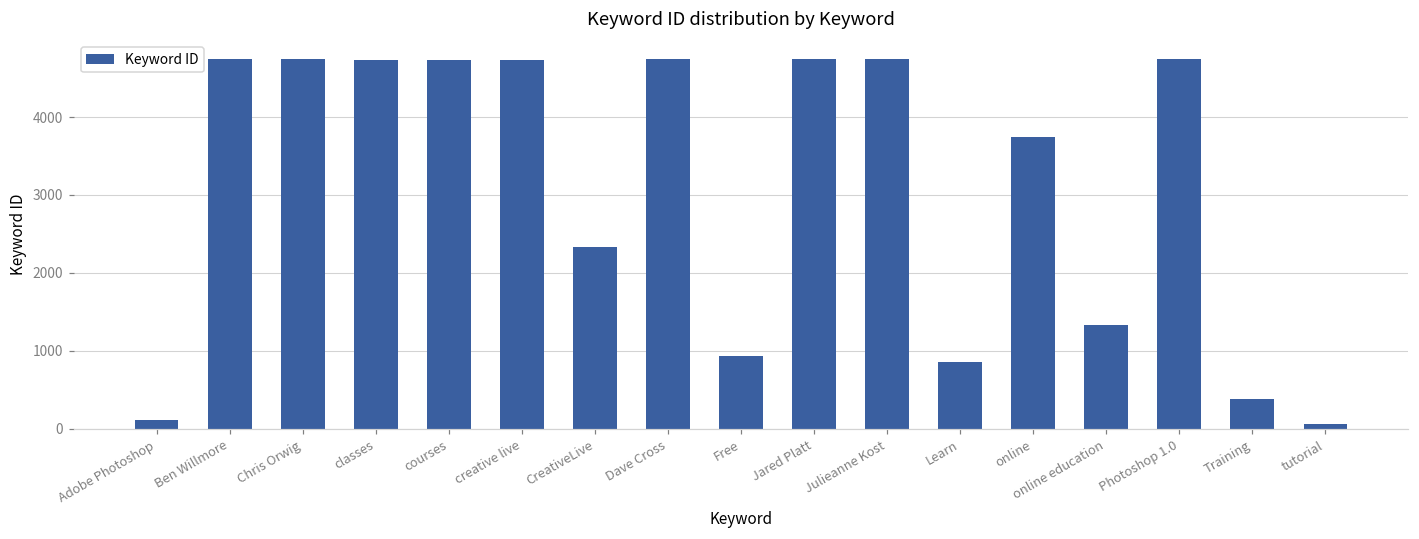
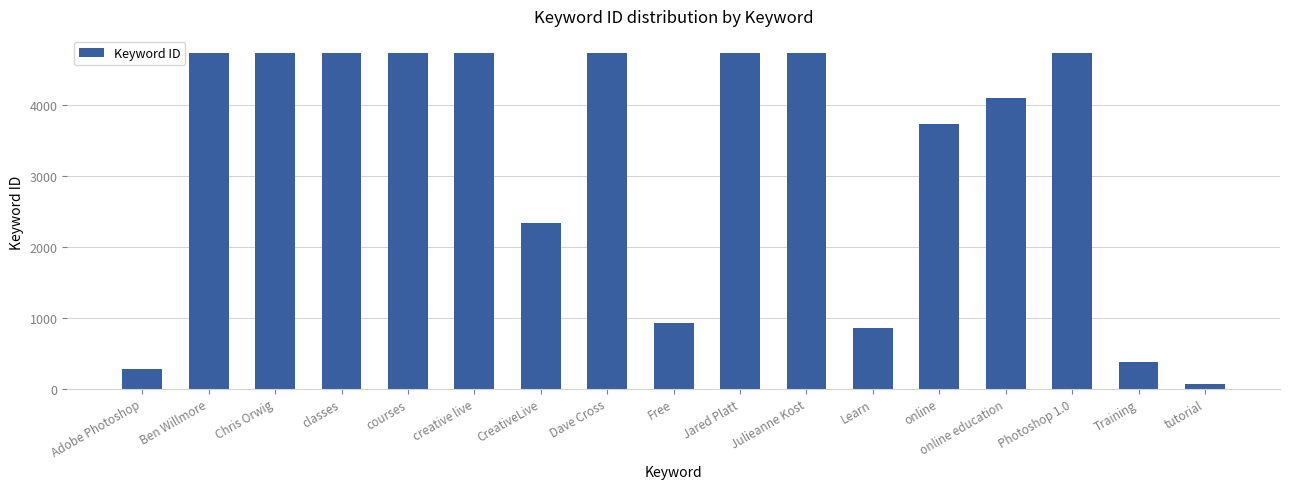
Adobe Photoshop: 100 -> 300
online education: 1300 -> 4100
